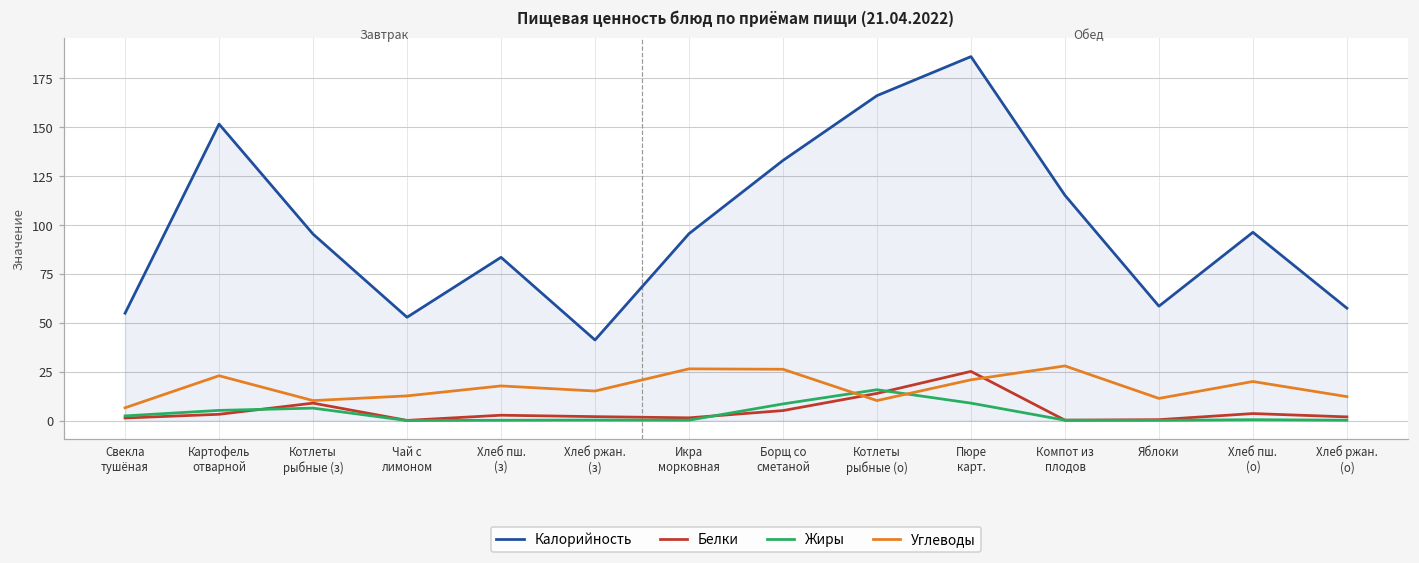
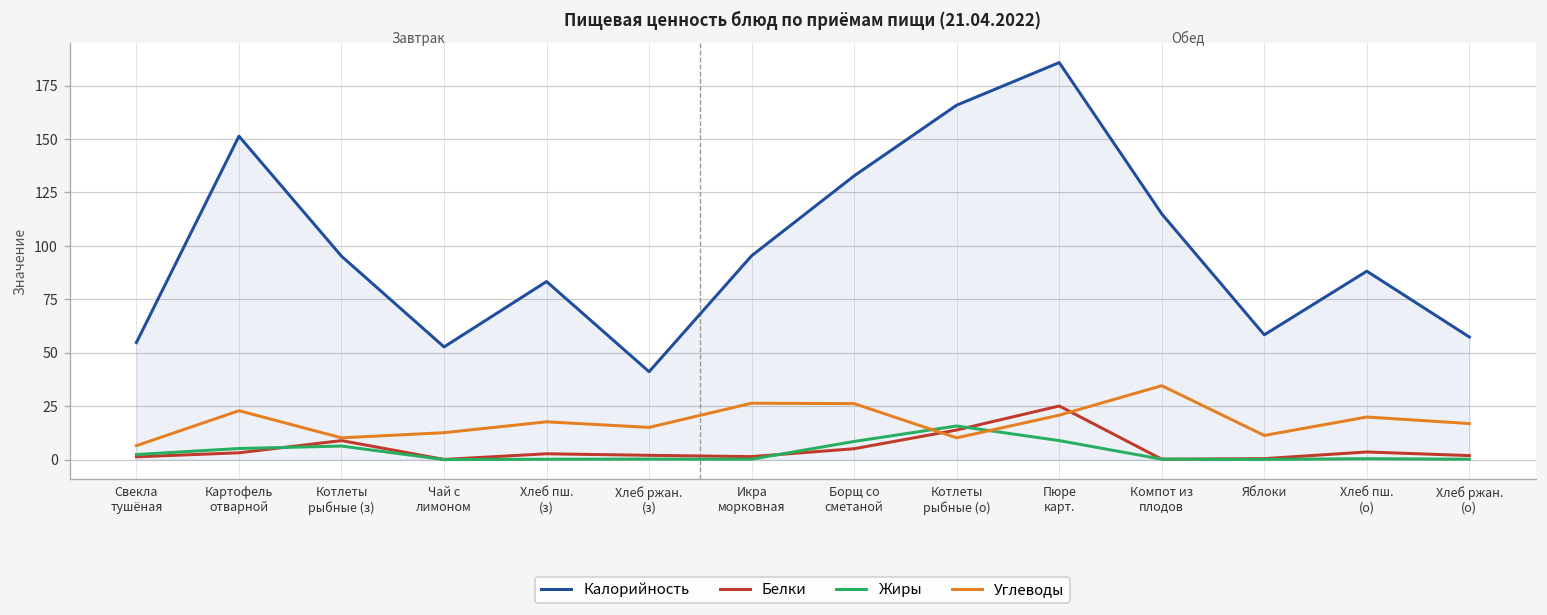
Углеводы, Компот из плодов: 28 -> 35
Калорийность, Хлеб пш. (о): 96 -> 88
Углеводы, Хлеб ржан. (о): 12 -> 17
